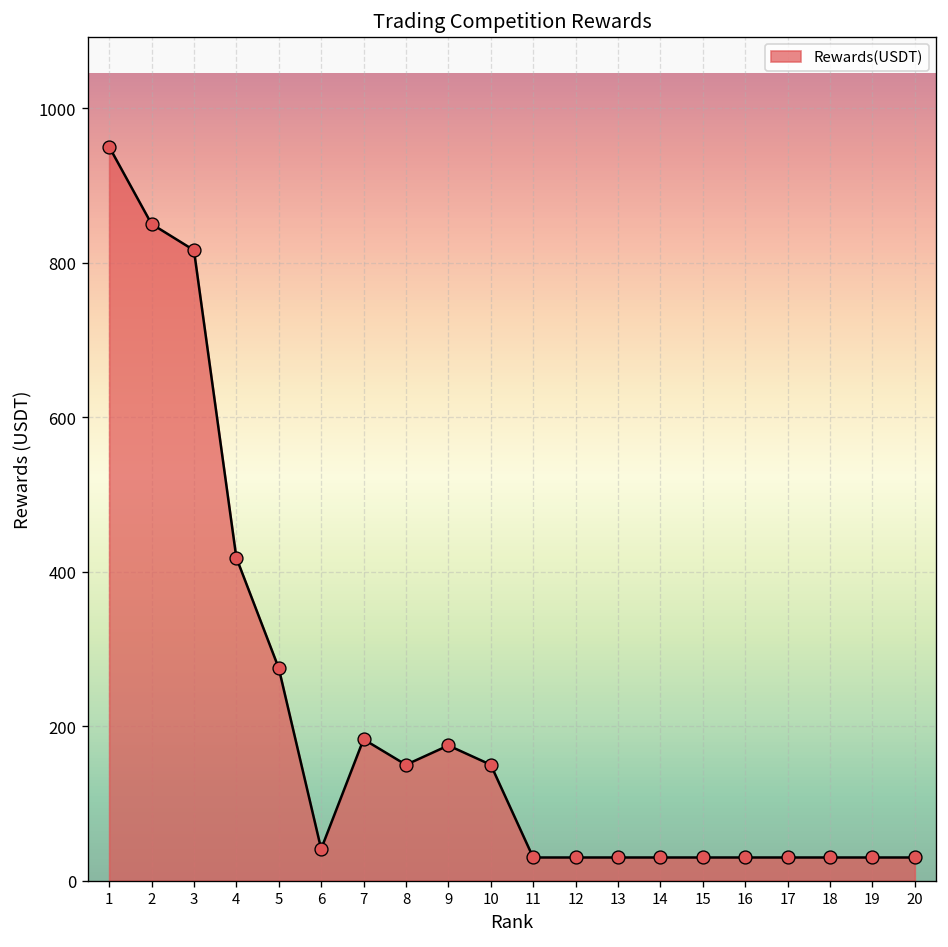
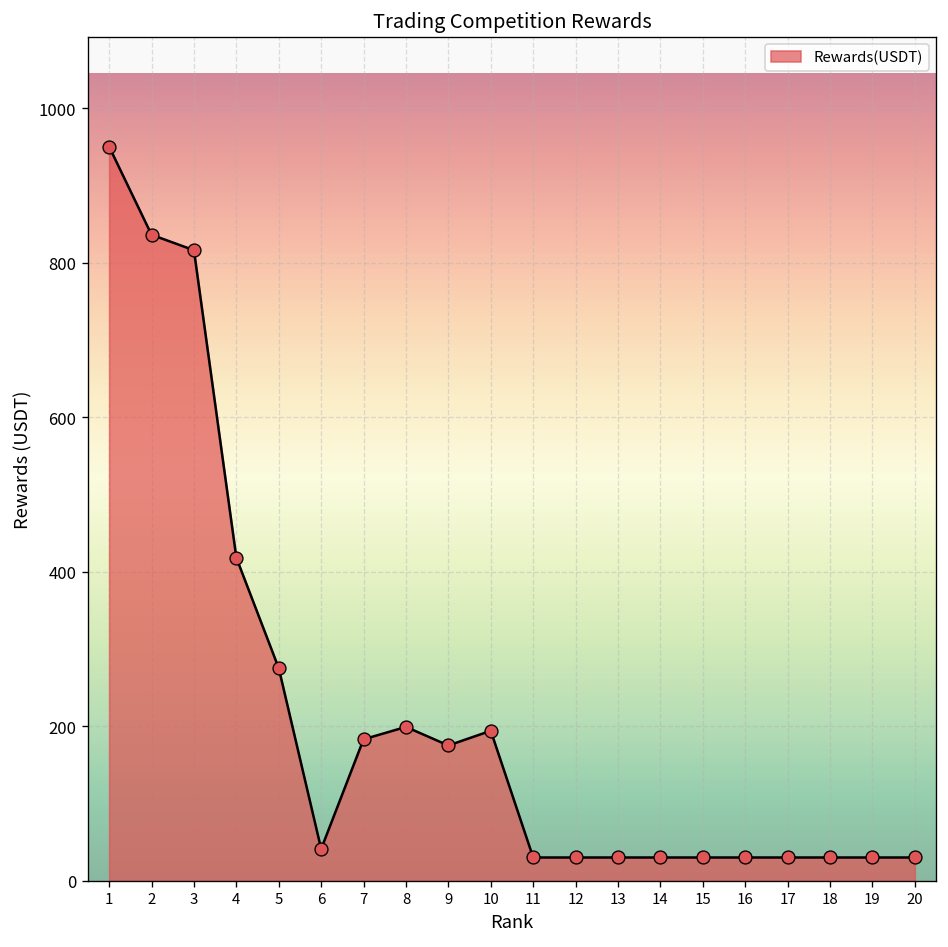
2: 850 -> 840
8: 150 -> 200
10: 150 -> 190
